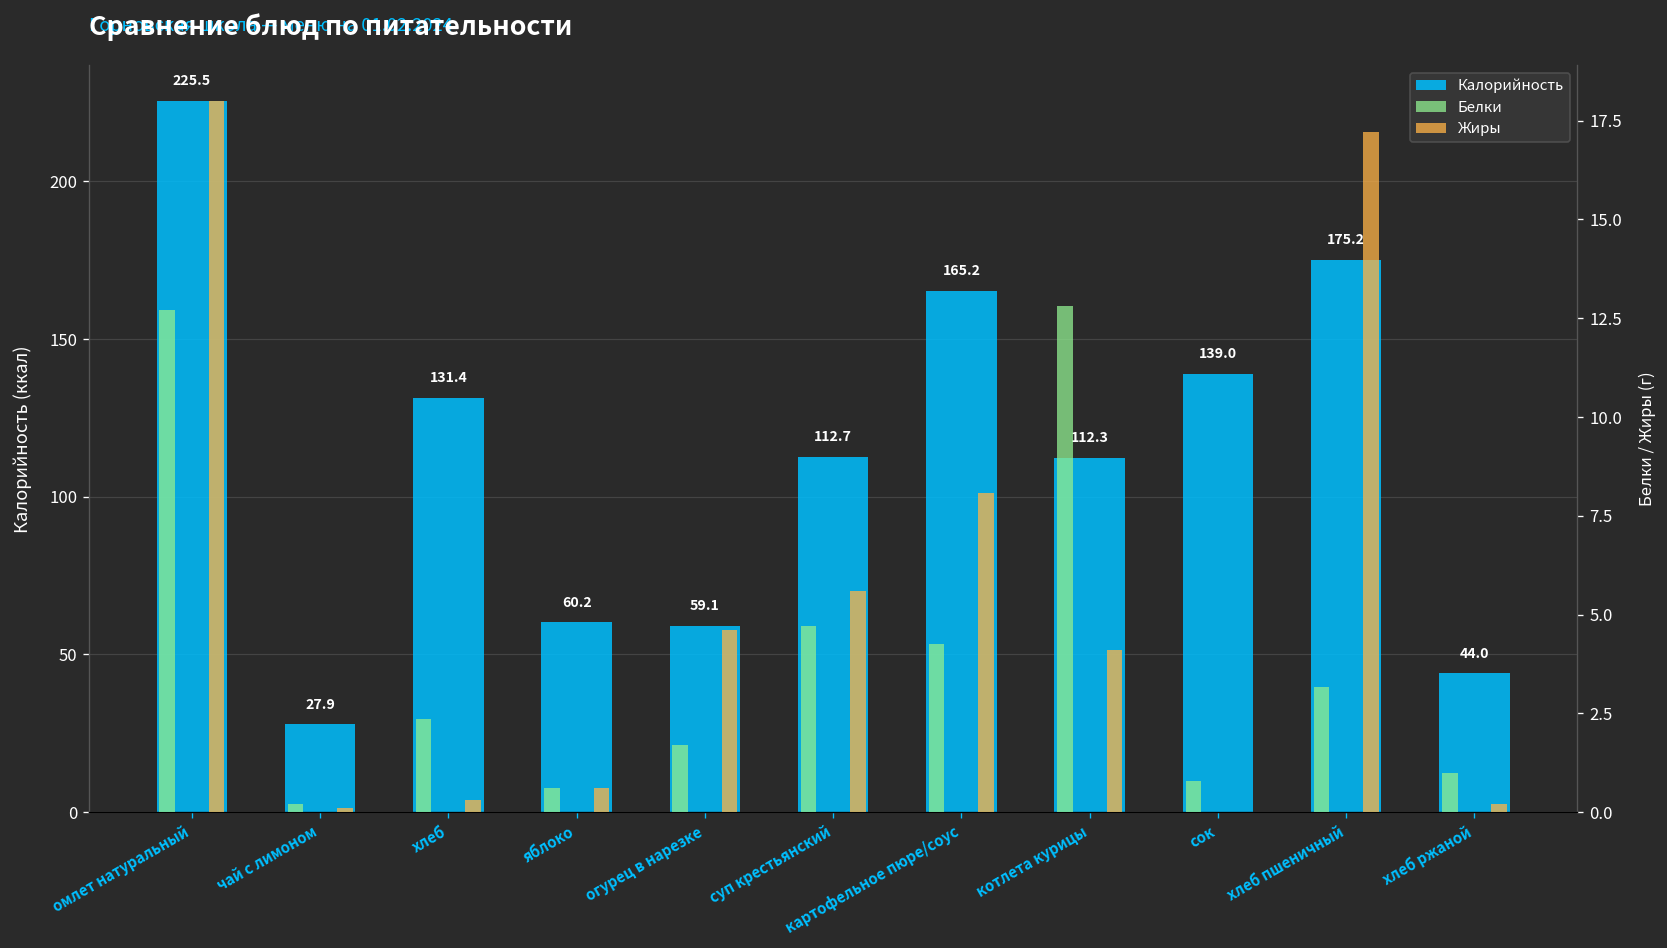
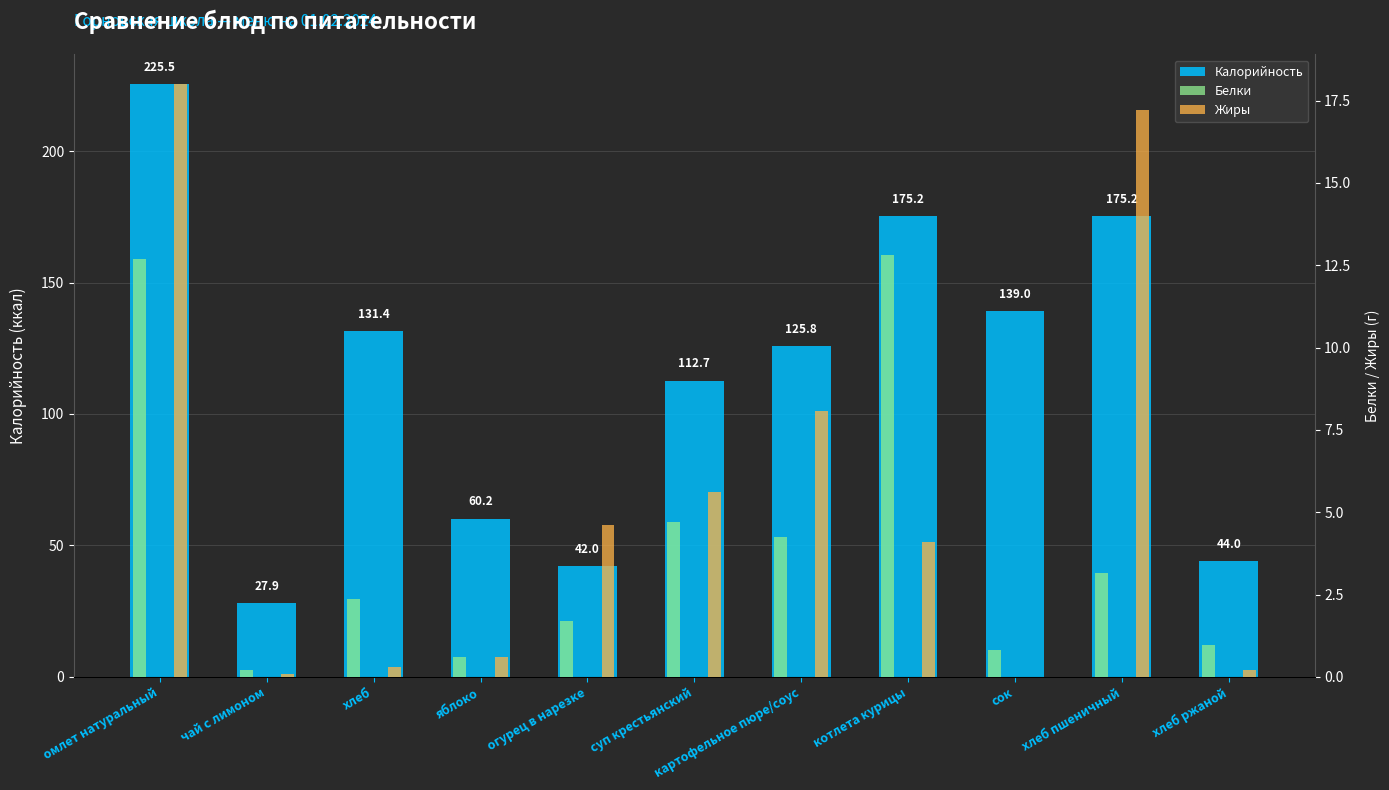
Калорийность, огурец в нарезке: 59.1 -> 42.0
Калорийность, картофельное пюре/соус: 165.2 -> 125.8
Калорийность, котлета курицы: 112.3 -> 175.2
